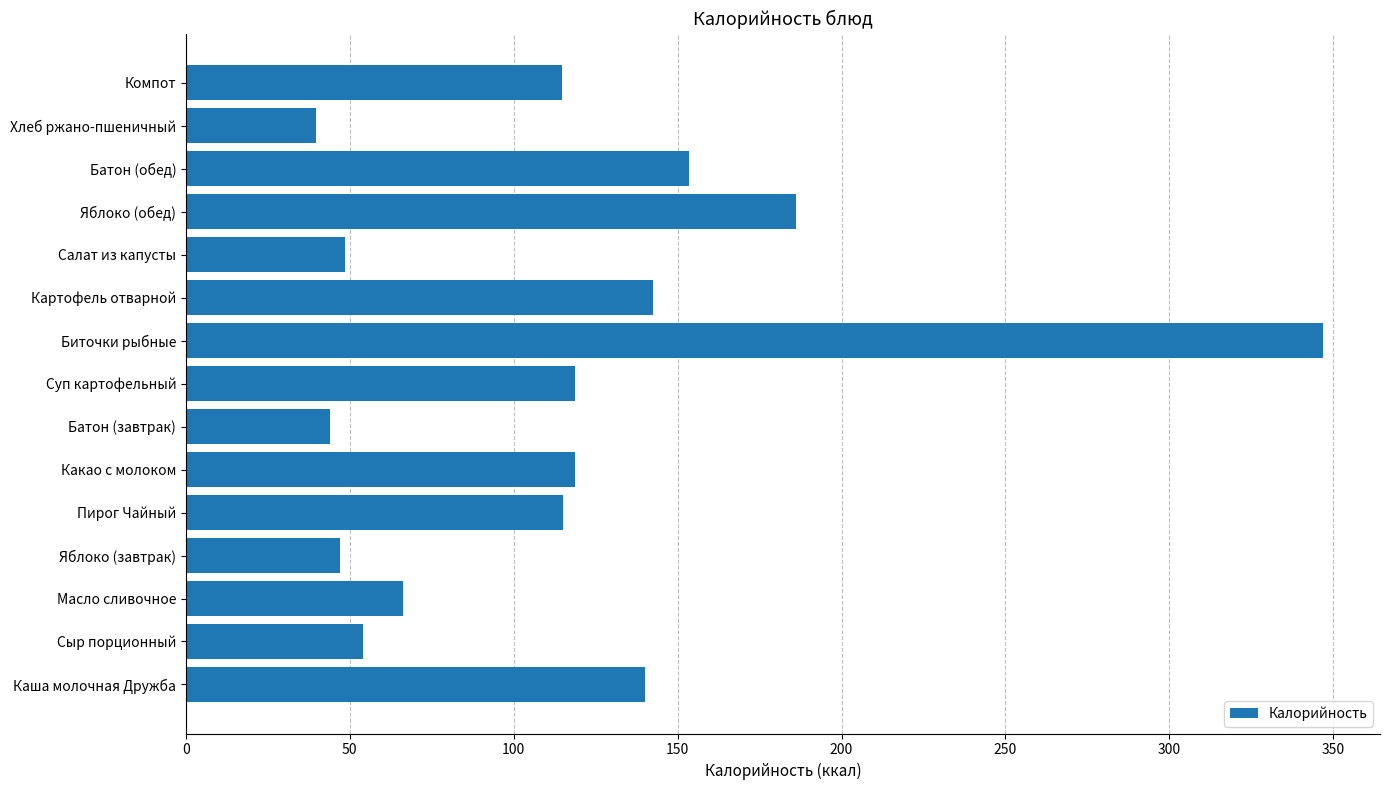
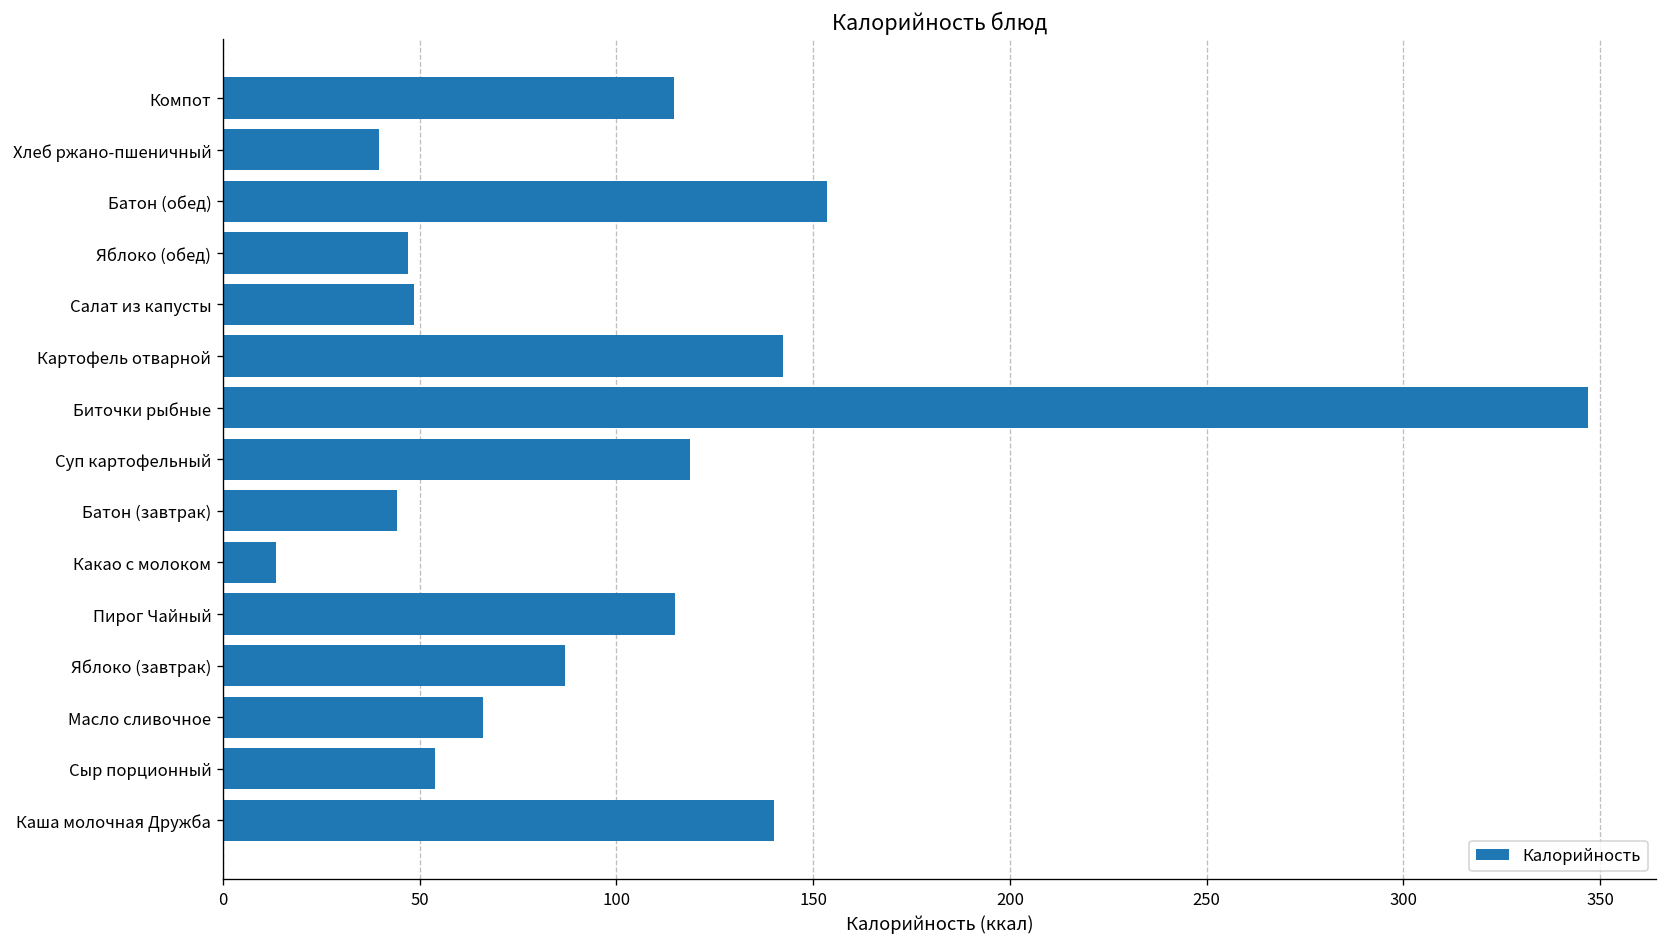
Яблоко (обед): 186 -> 47
Какао с молоком: 119 -> 14
Яблоко (завтрак): 47 -> 87
